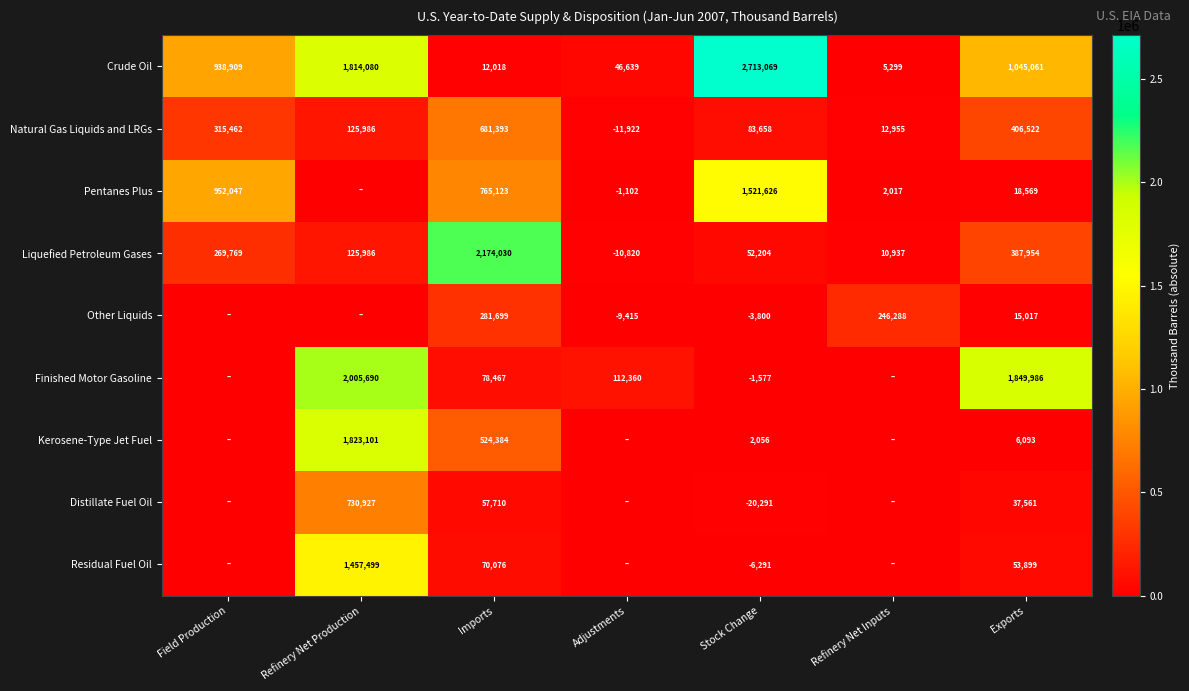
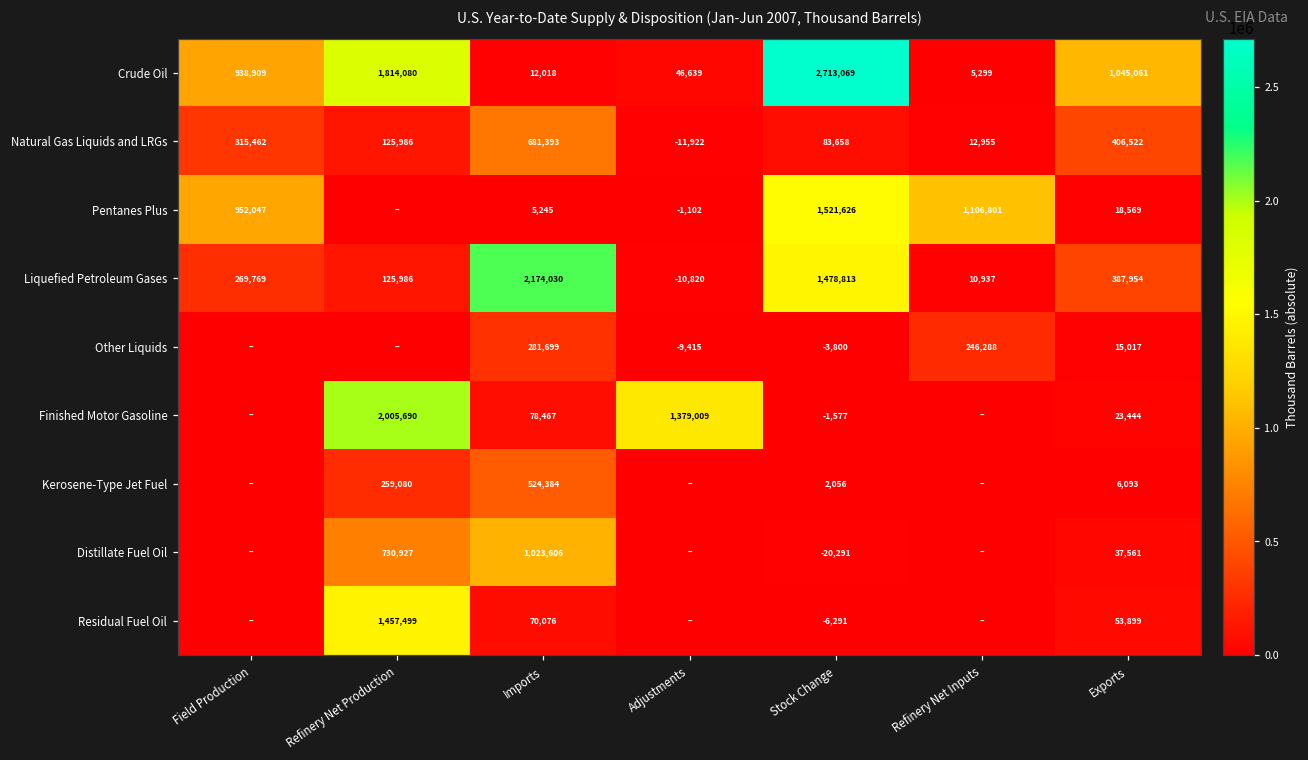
Pentanes Plus, Imports: 765,123 -> 5,245
Pentanes Plus, Refinery Net Inputs: 2,017 -> 1,106,801
Liquefied Petroleum Gases, Stock Change: 52,204 -> 1,478,813
Finished Motor Gasoline, Adjustments: 112,360 -> 1,379,009
Finished Motor Gasoline, Exports: 1,849,986 -> 23,444
Kerosene-Type Jet Fuel, Refinery Net Production: 1,823,101 -> 259,080
Distillate Fuel Oil, Imports: 57,710 -> 1,023,606
